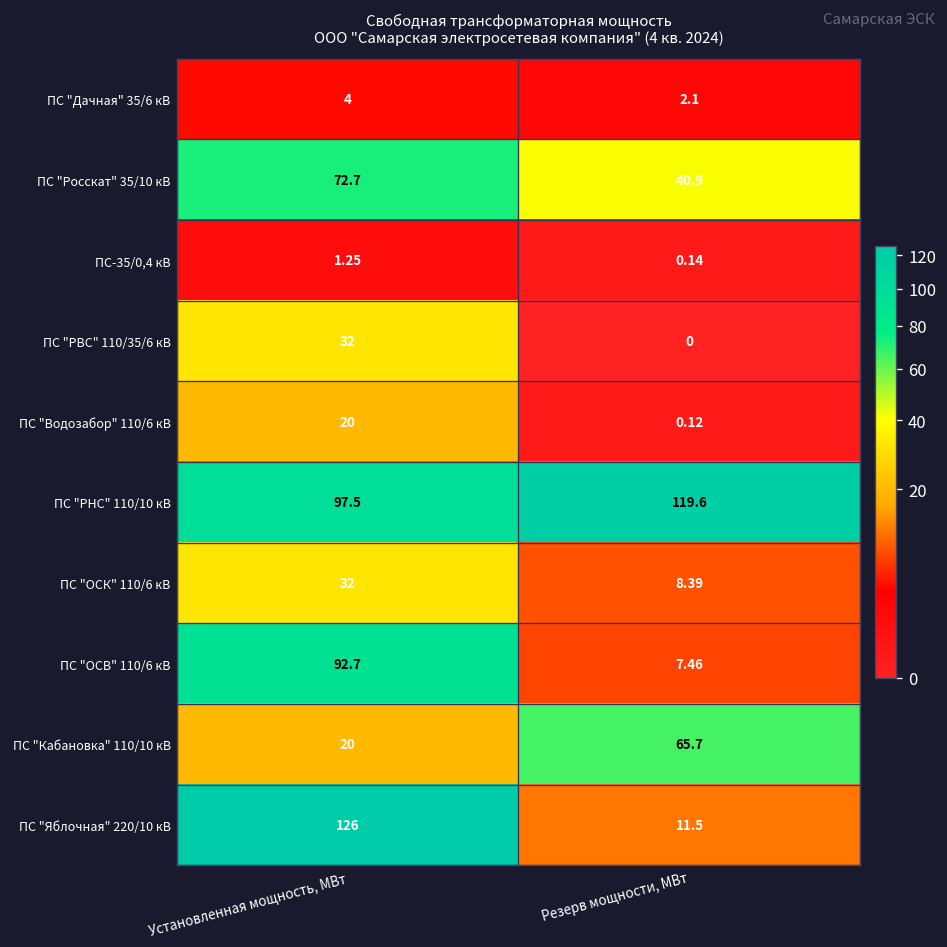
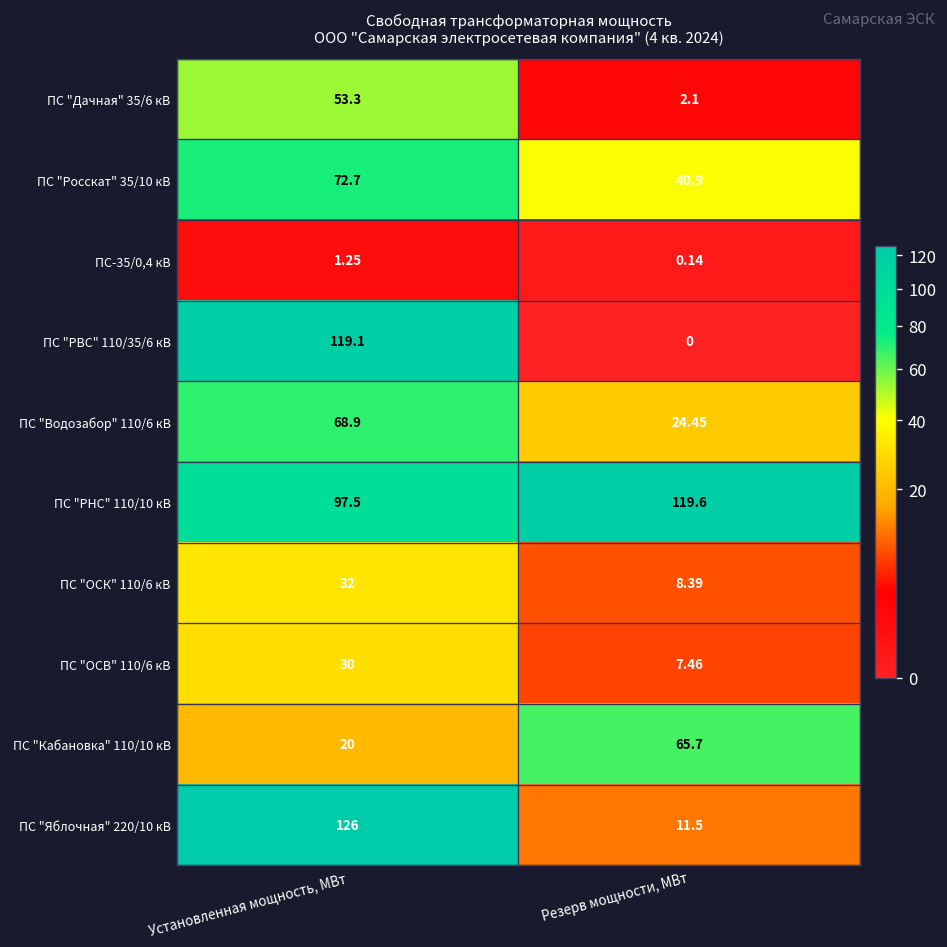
ПС "Дачная" 35/6 кВ, Установленная мощность, МВт: 4 -> 53.3
ПС "РВС" 110/35/6 кВ, Установленная мощность, МВт: 32 -> 119.1
ПС "Водозабор" 110/6 кВ, Установленная мощность, МВт: 20 -> 68.9
ПС "Водозабор" 110/6 кВ, Резерв мощности, МВт: 0.12 -> 24.45
ПС "ОСВ" 110/6 кВ, Установленная мощность, МВт: 92.7 -> 30
